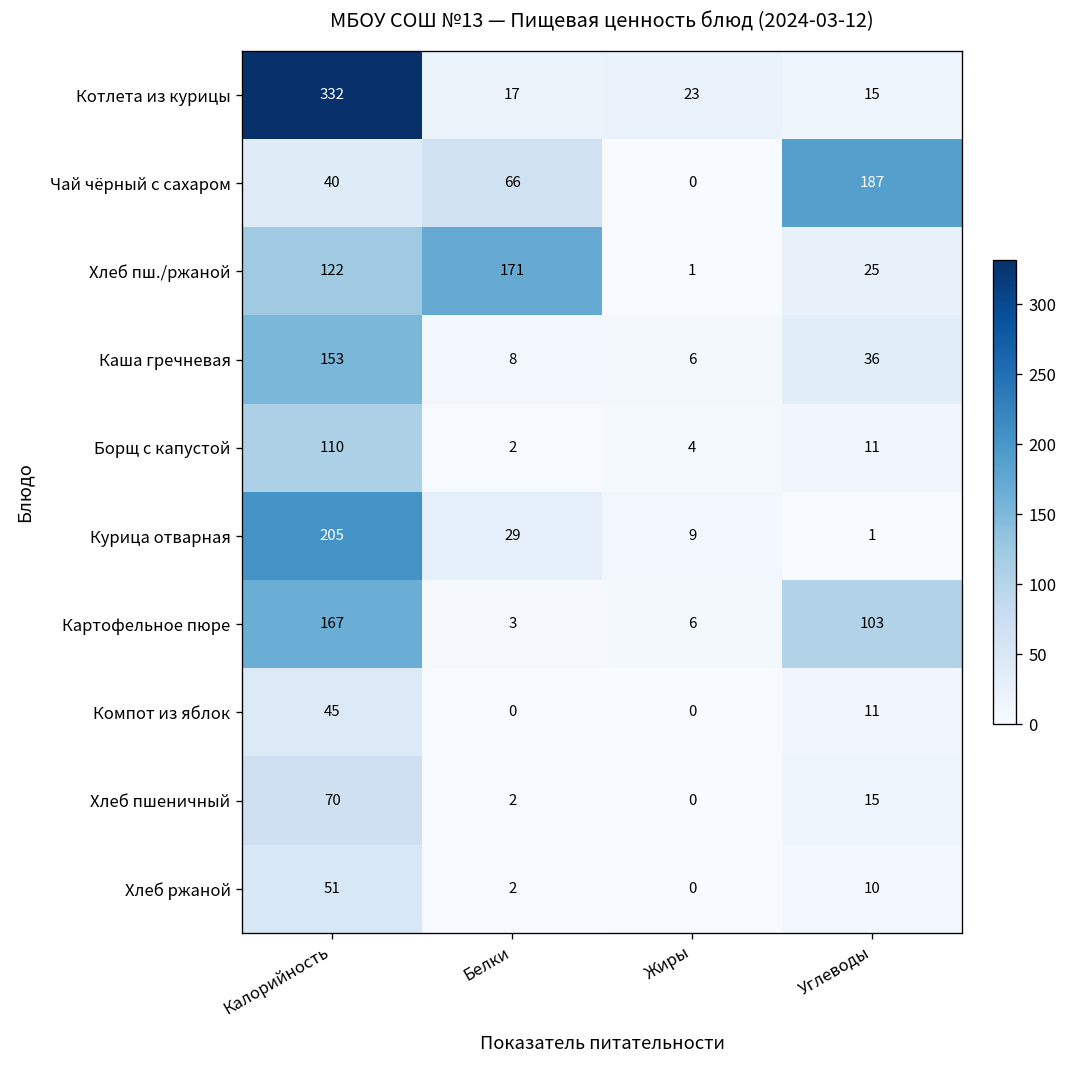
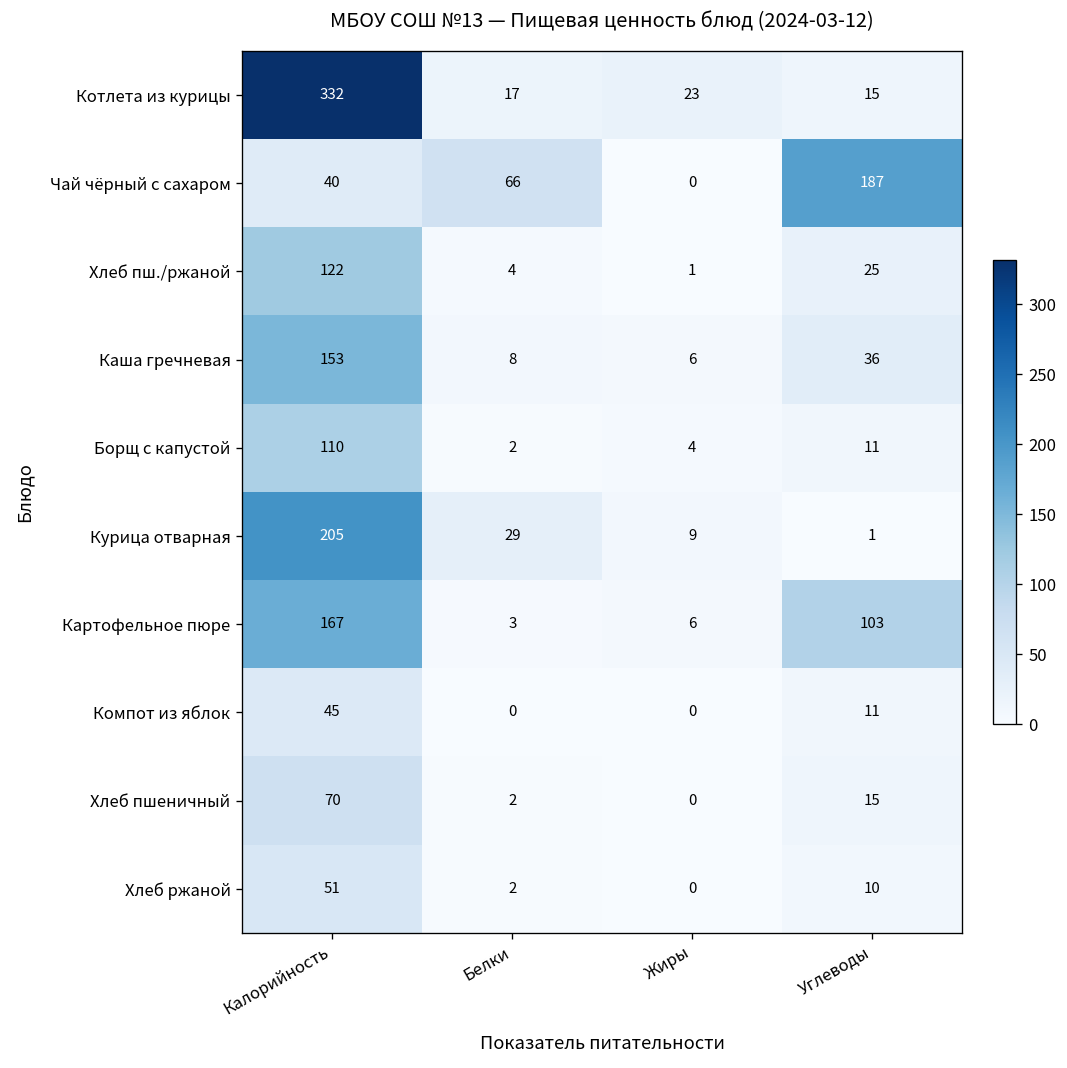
Хлеб пш./ржаной, Белки: 171 -> 4
